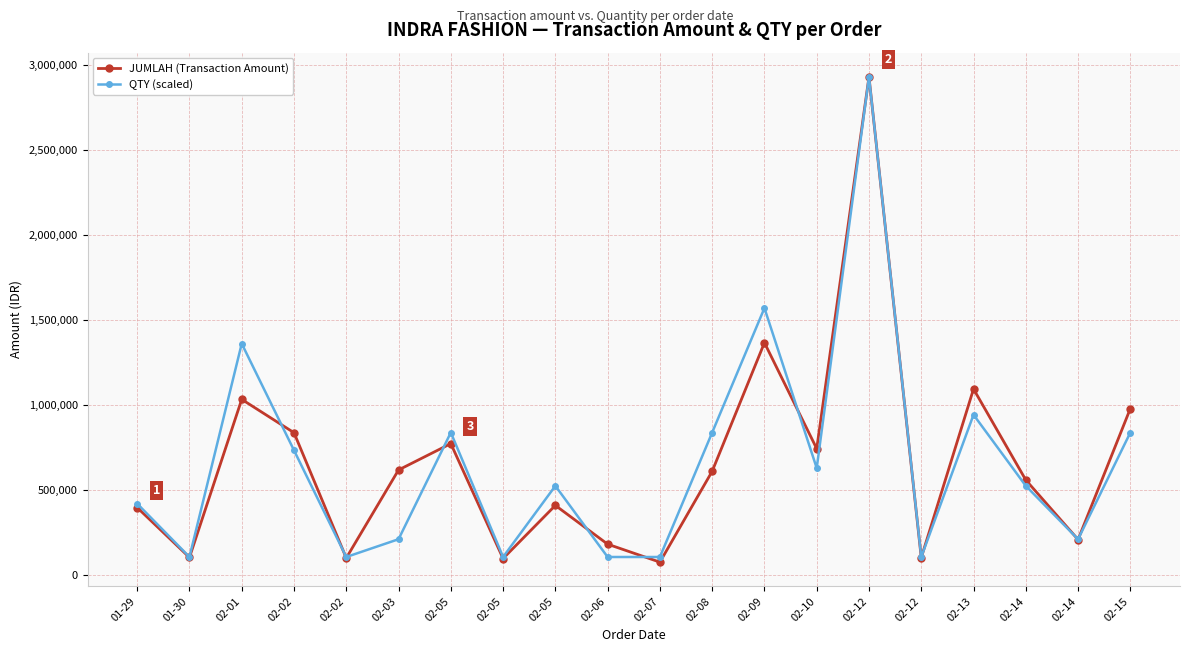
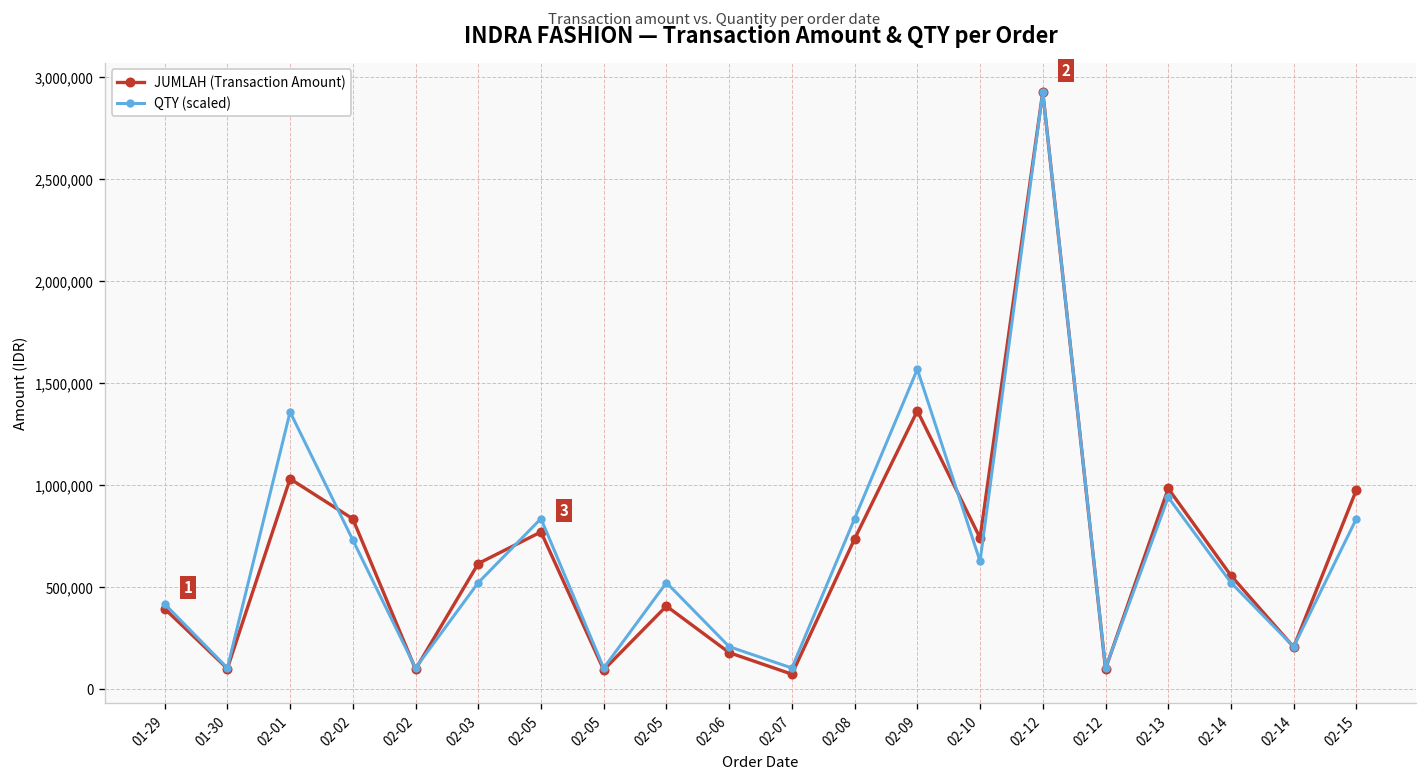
QTY (scaled), 02-03: 210,000 -> 520,000
QTY (scaled), 02-06: 100,000 -> 210,000
JUMLAH (Transaction Amount), 02-08: 610,000 -> 740,000
JUMLAH (Transaction Amount), 02-13: 1,090,000 -> 980,000
